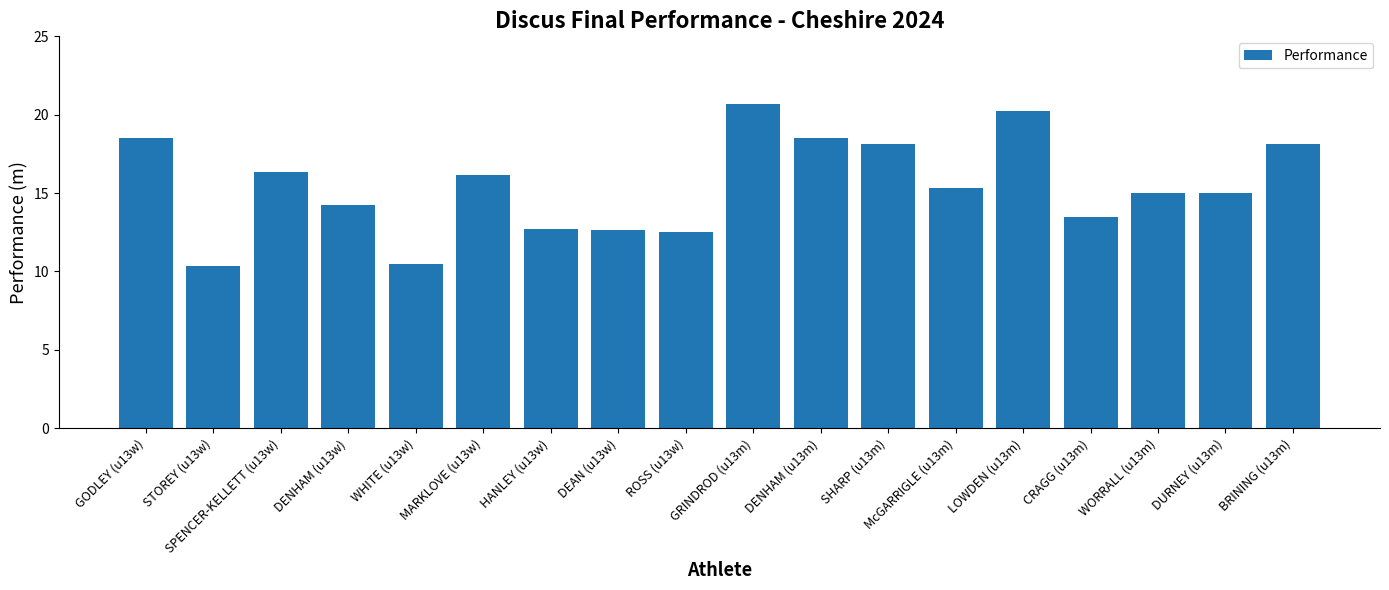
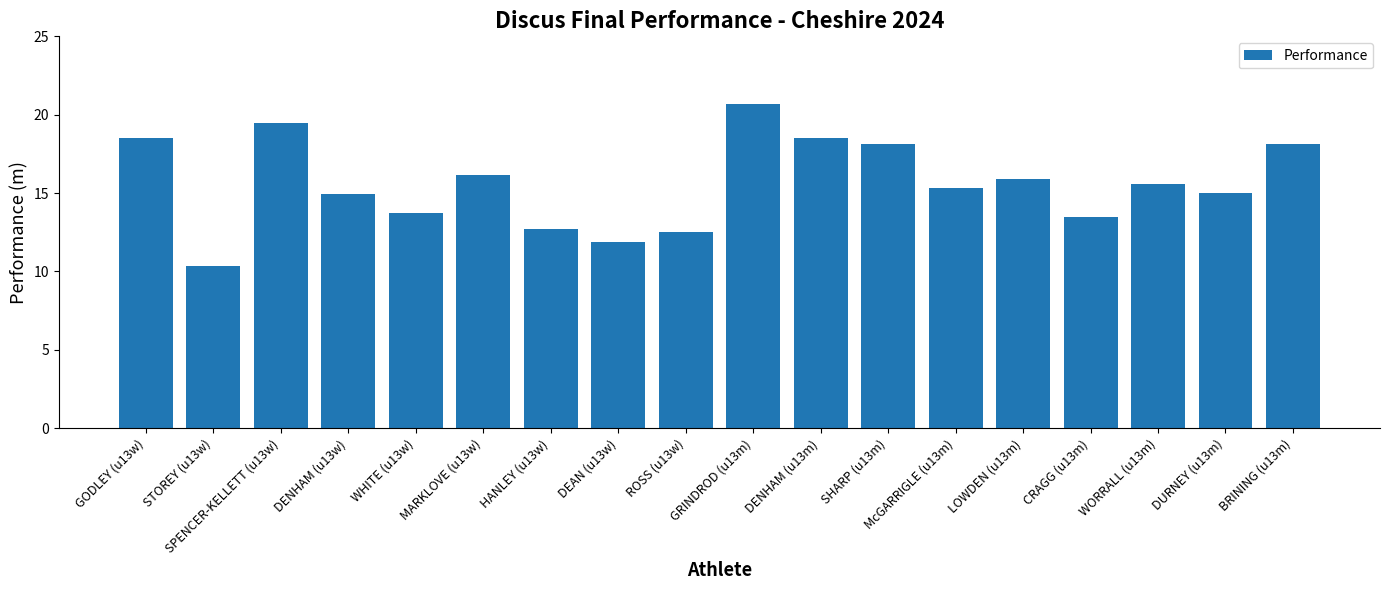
SPENCER-KELLETT (u13w): 16.3 -> 19.5
DENHAM (u13w): 14.3 -> 14.9
WHITE (u13w): 10.5 -> 13.8
DEAN (u13w): 12.6 -> 11.9
LOWDEN (u13m): 20.3 -> 15.9
WORRALL (u13m): 15.0 -> 15.6
